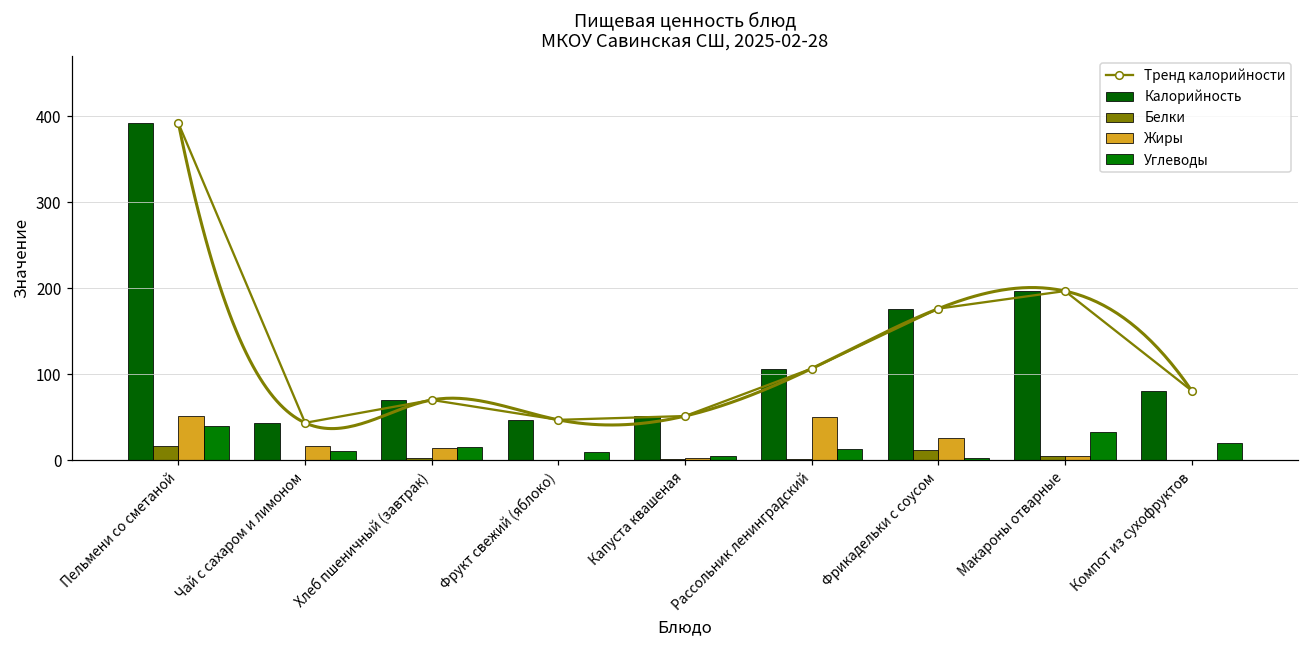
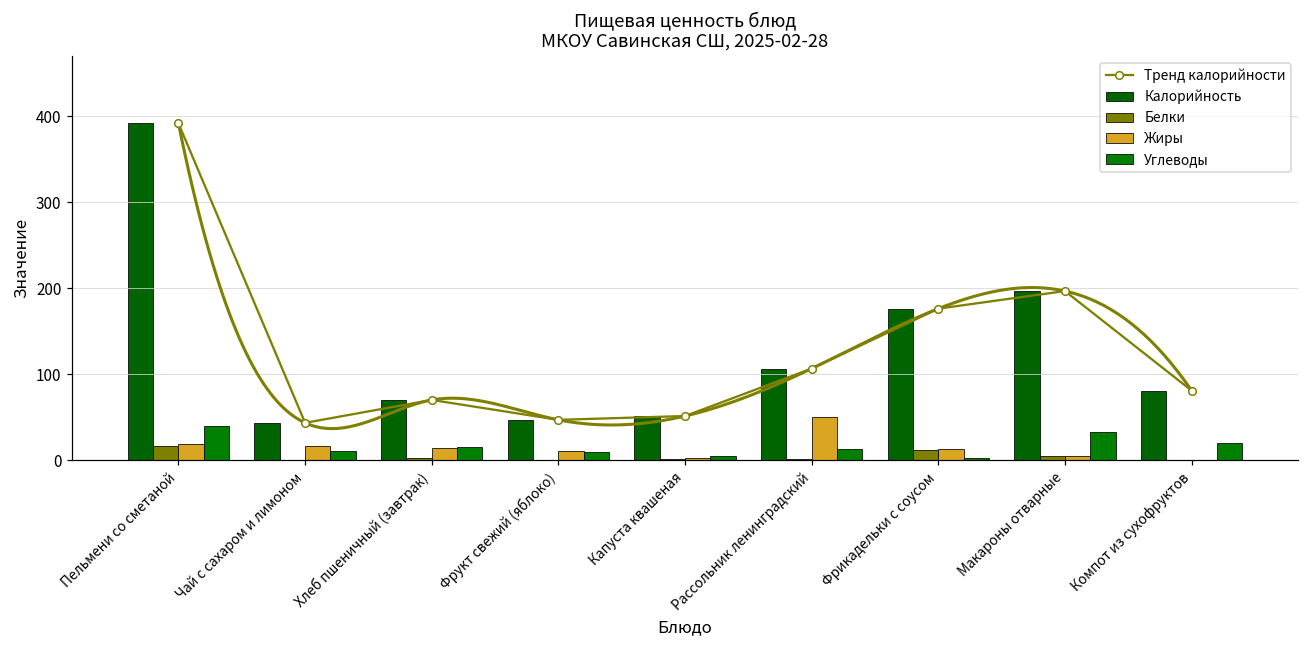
Жиры, Пельмени со сметаной: 50 -> 20
Жиры, Фрукт свежий (яблоко): 0 -> 10
Жиры, Фрикадельки с соусом: 30 -> 10
